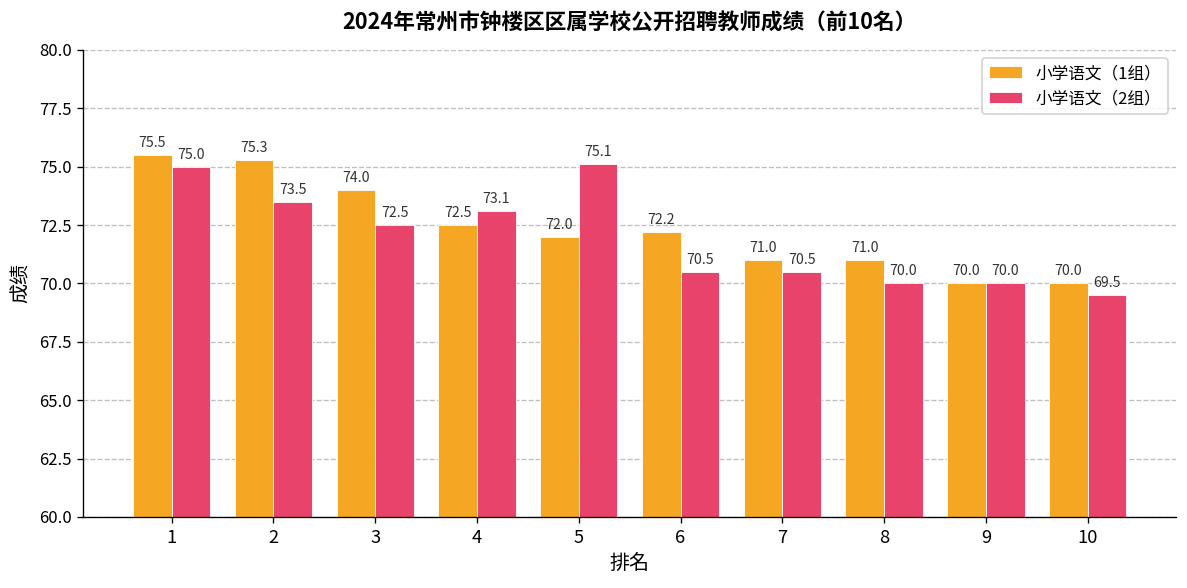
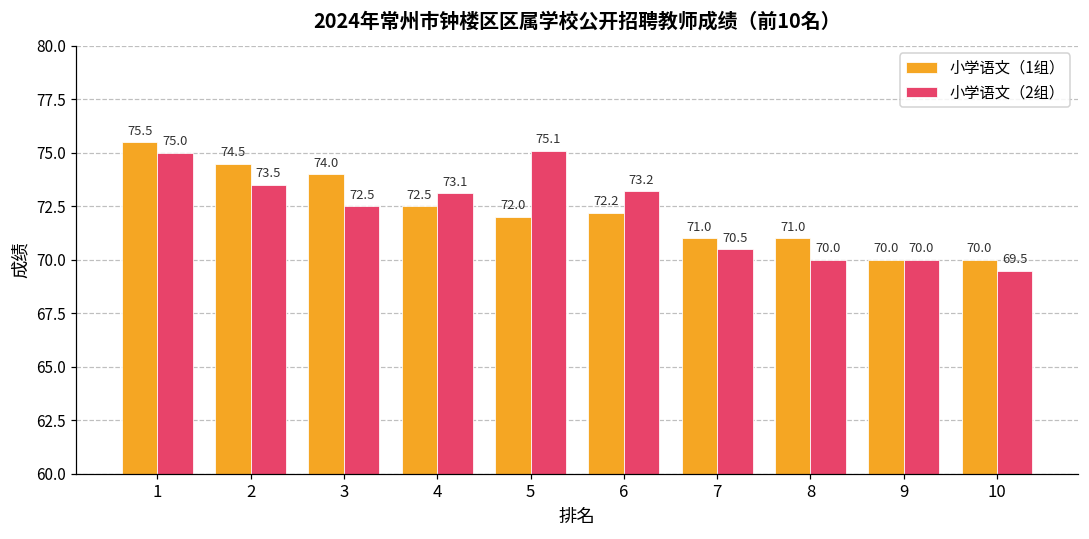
小学语文（1组）, 2: 75.3 -> 74.5
小学语文（2组）, 6: 70.5 -> 73.2
